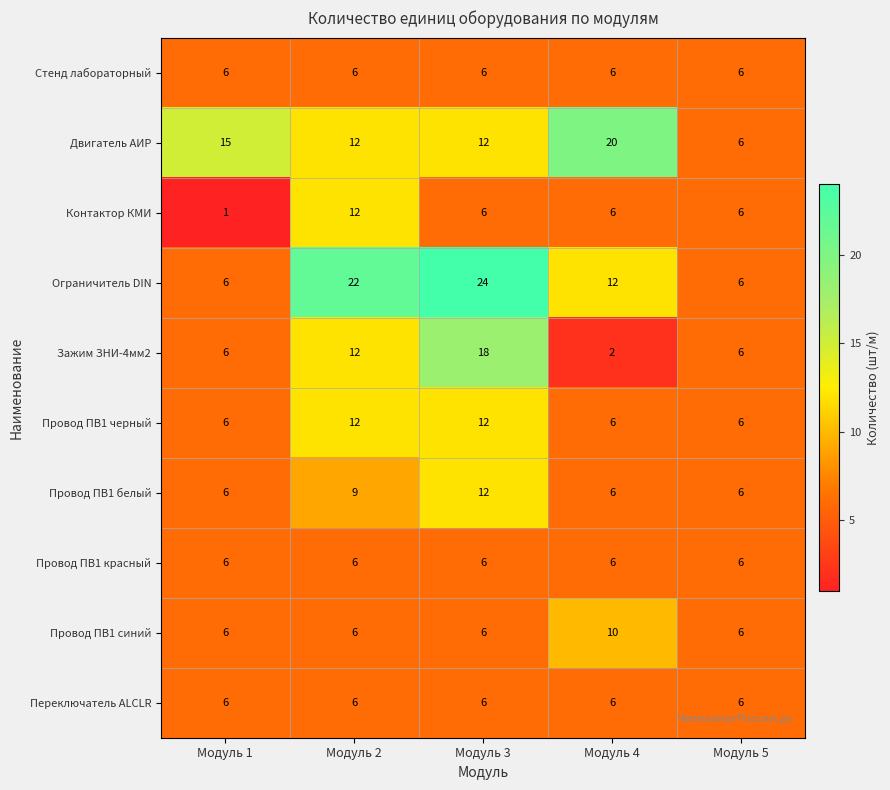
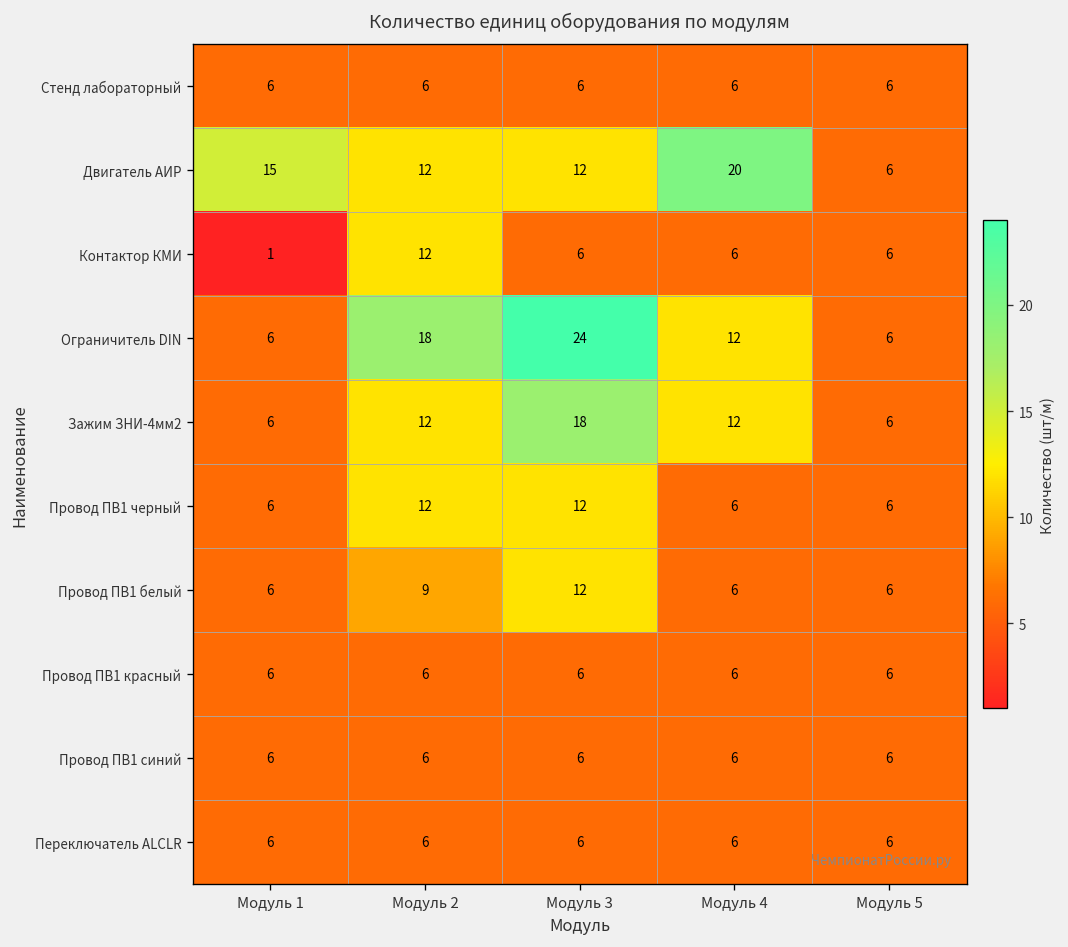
Ограничитель DIN, Модуль 2: 22 -> 18
Зажим ЗНИ-4мм2, Модуль 4: 2 -> 12
Провод ПВ1 синий, Модуль 4: 10 -> 6
